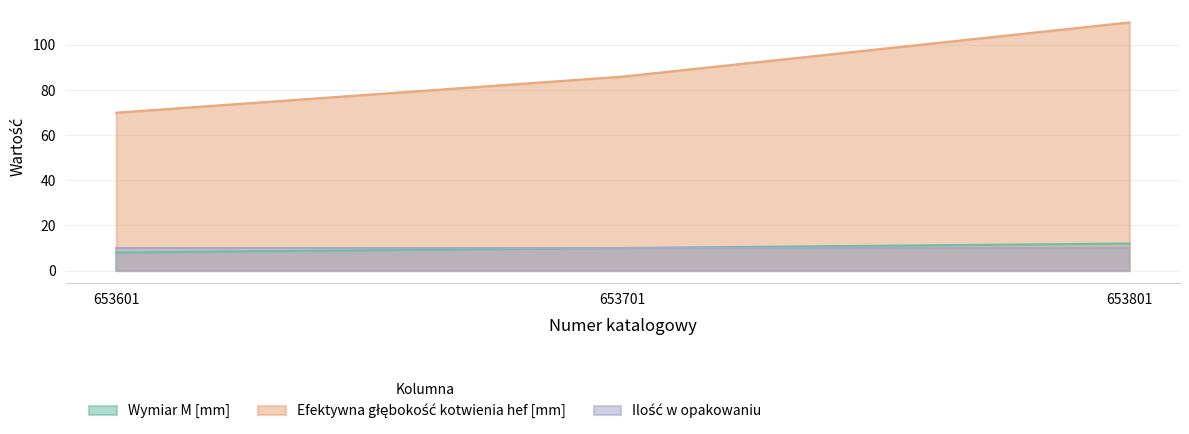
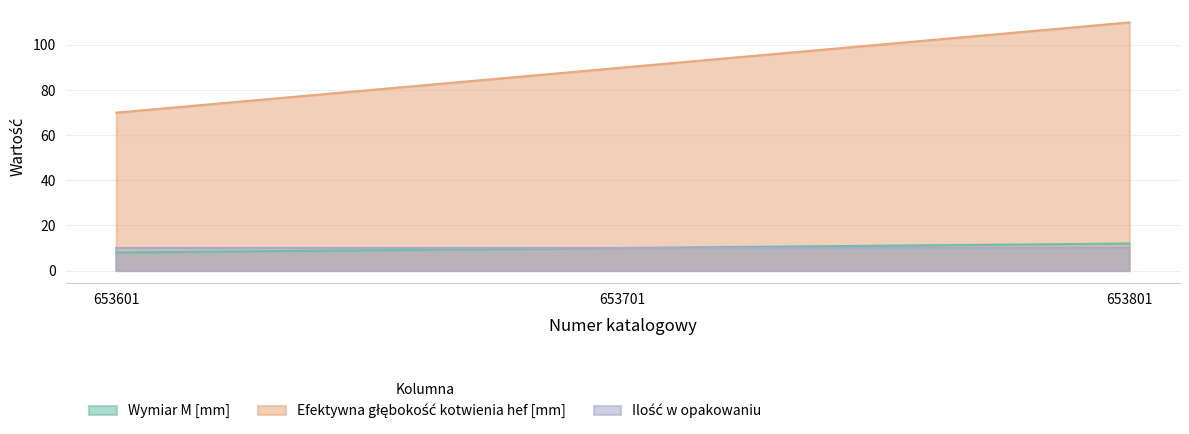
Efektywna głębokość kotwienia hef [mm], 653701: 86 -> 90
